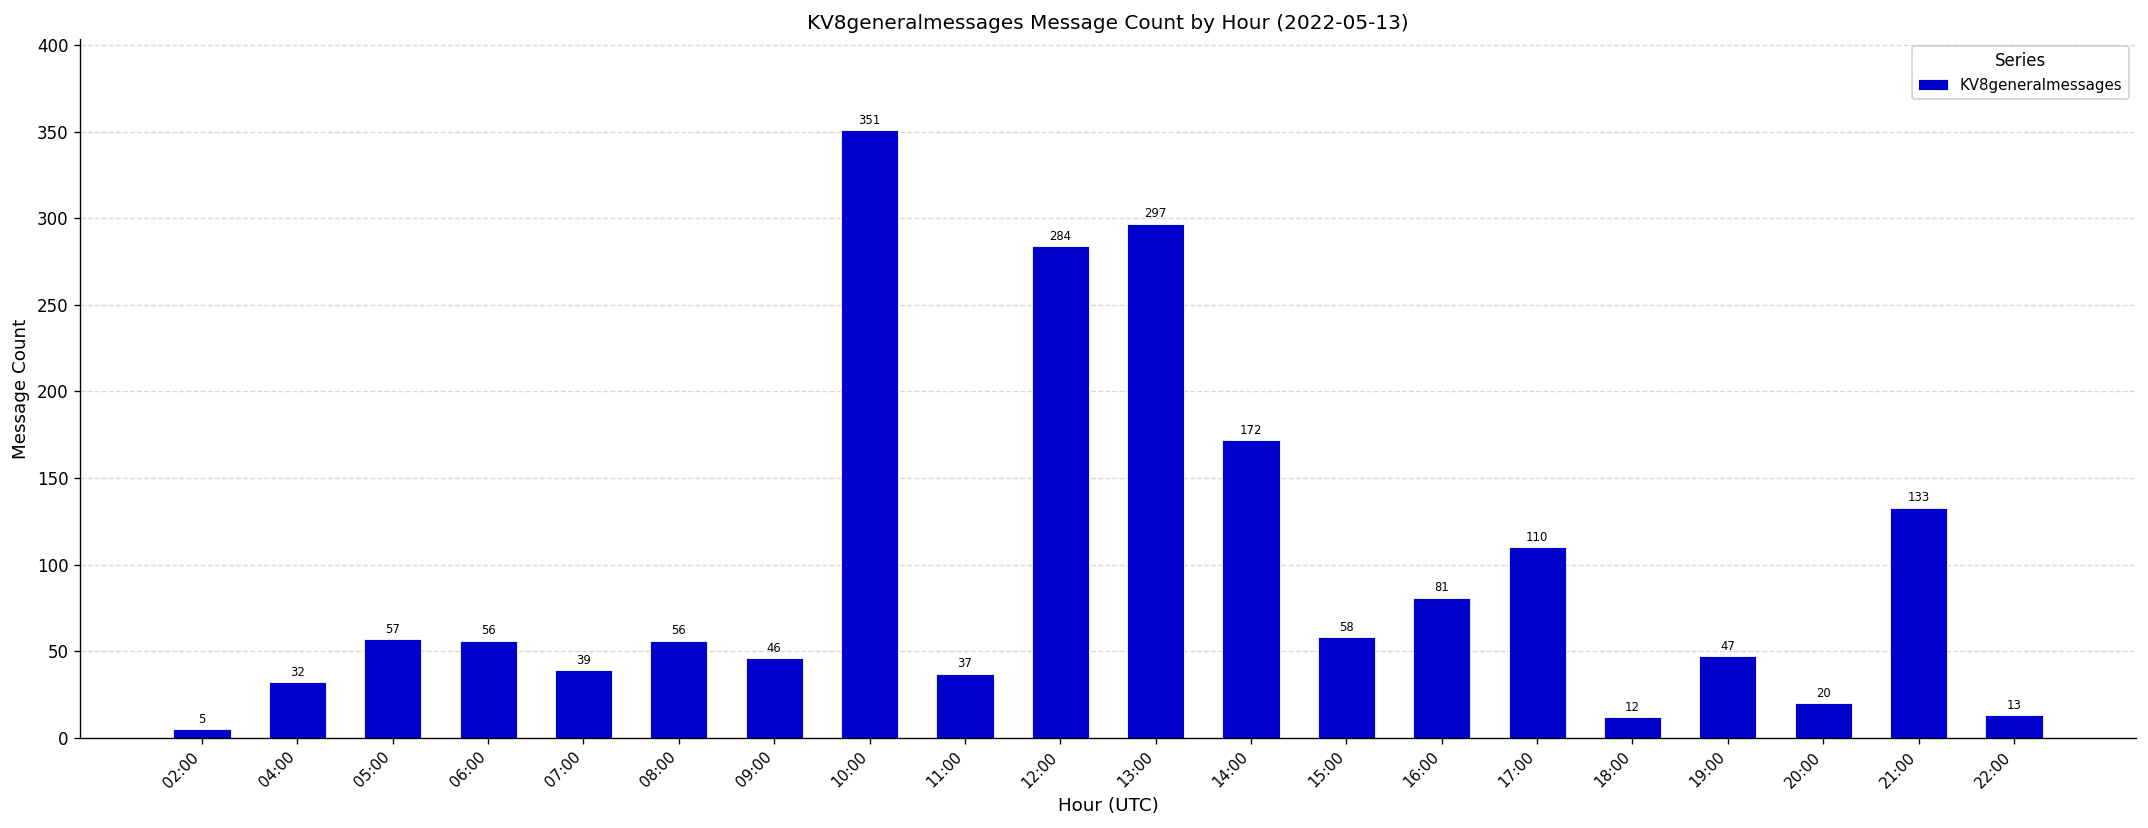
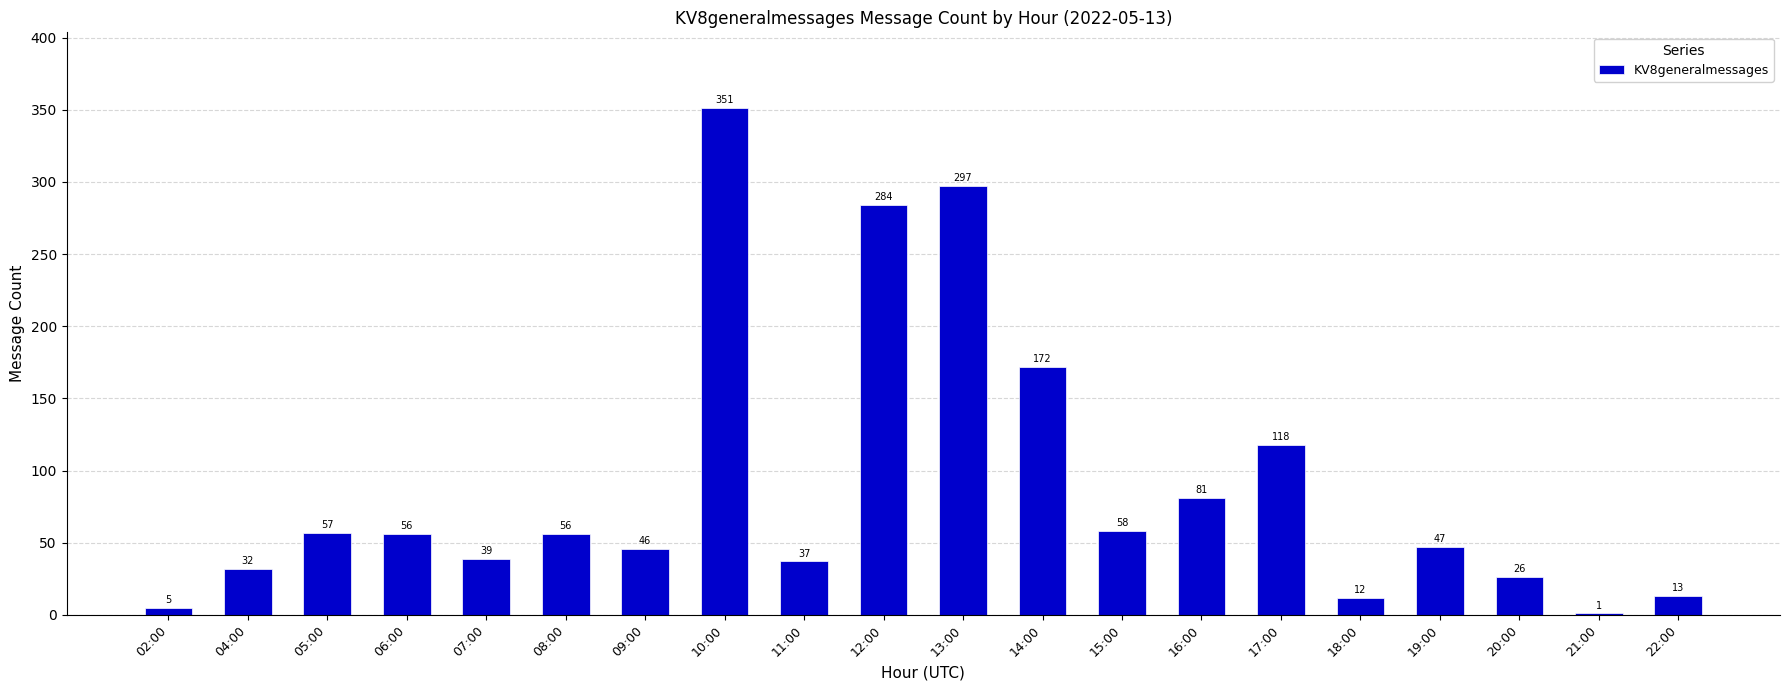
17:00: 110 -> 118
20:00: 20 -> 26
21:00: 133 -> 1
